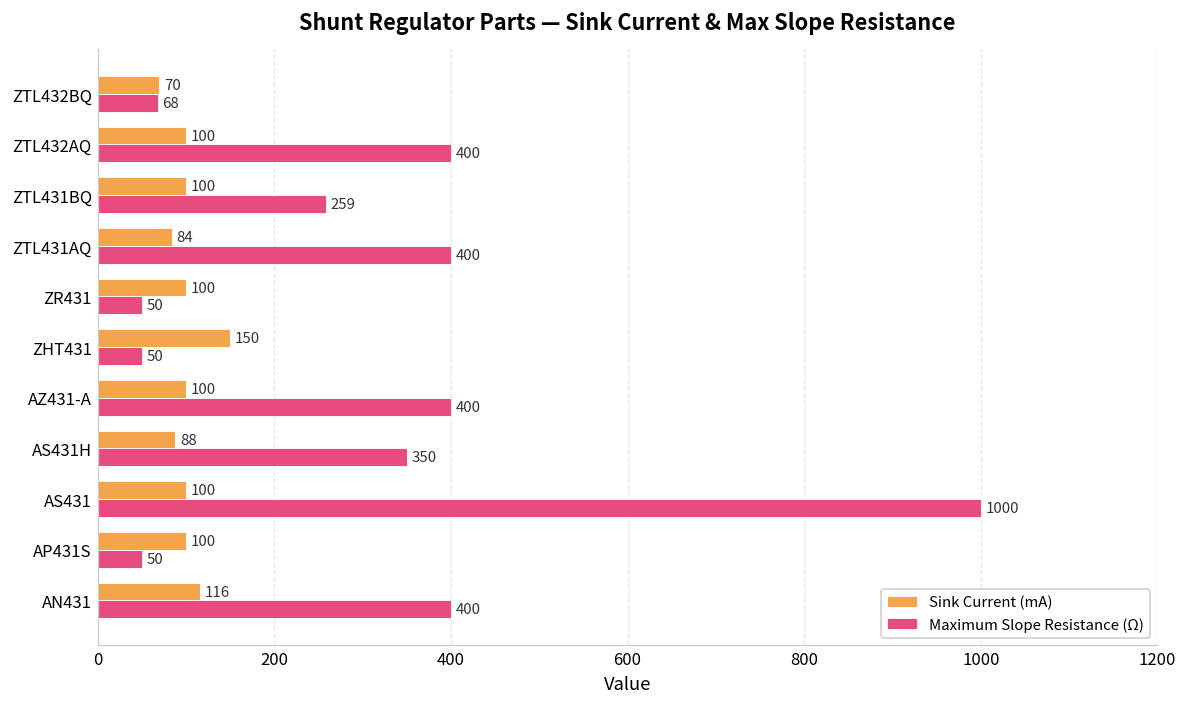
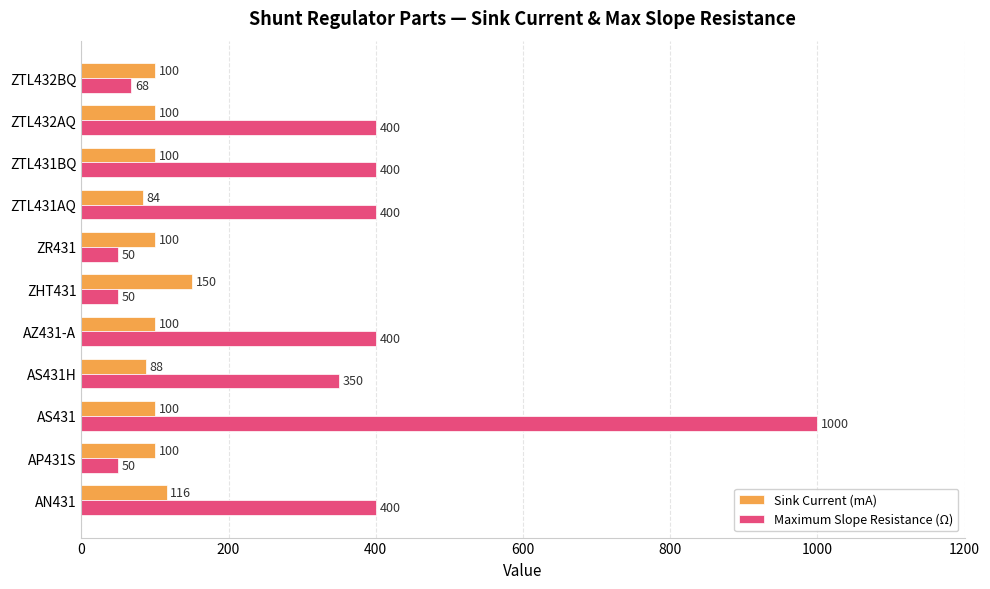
Sink Current (mA), ZTL432BQ: 70 -> 100
Maximum Slope Resistance (Ω), ZTL431BQ: 259 -> 400
